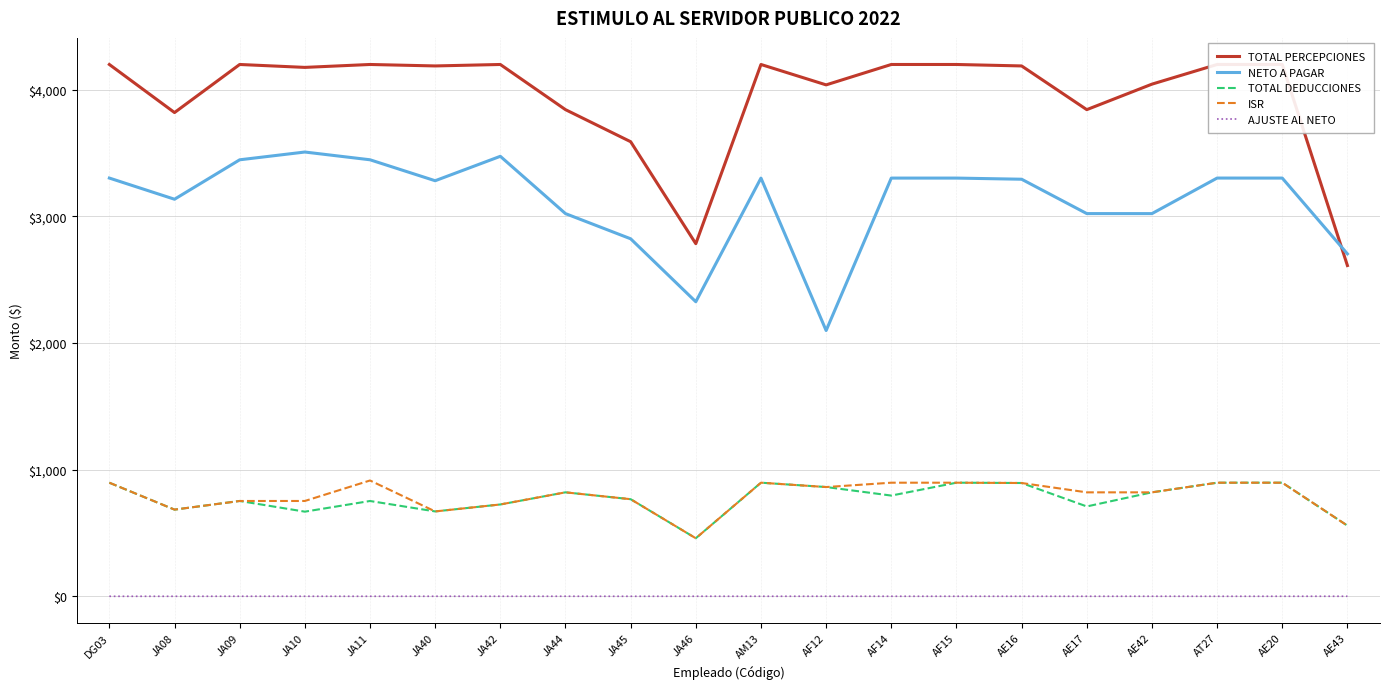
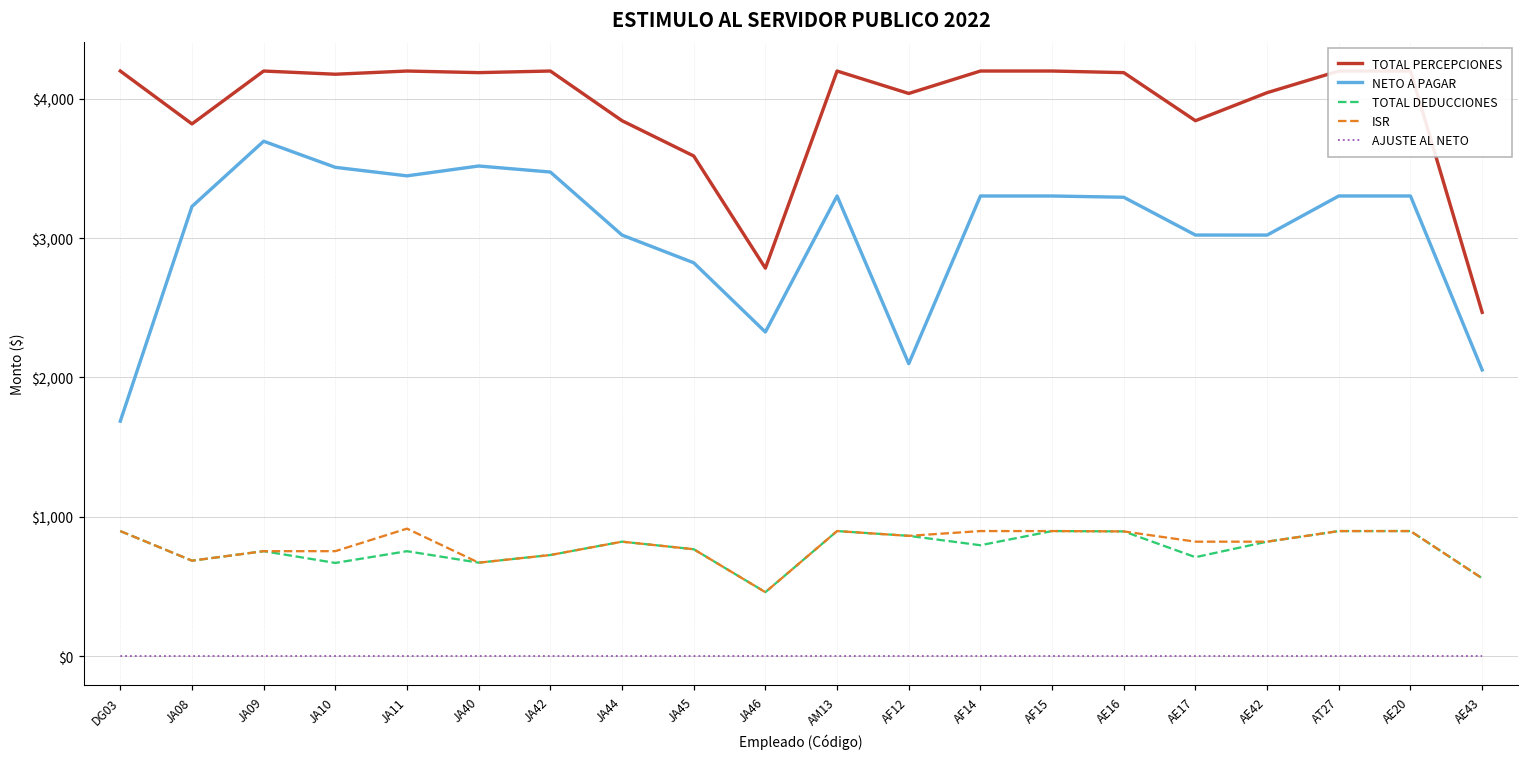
NETO A PAGAR, DG03: $3,300 -> $1,690
NETO A PAGAR, JA08: $3,140 -> $3,230
NETO A PAGAR, JA09: $3,450 -> $3,700
NETO A PAGAR, JA40: $3,280 -> $3,520
TOTAL PERCEPCIONES, AE43: $2,610 -> $2,470
NETO A PAGAR, AE43: $2,700 -> $2,050
